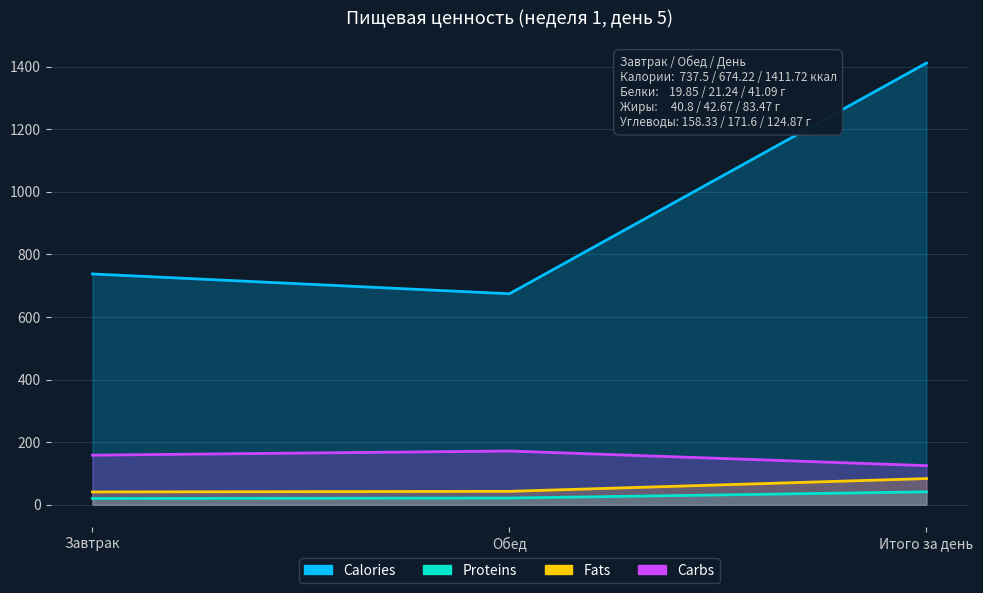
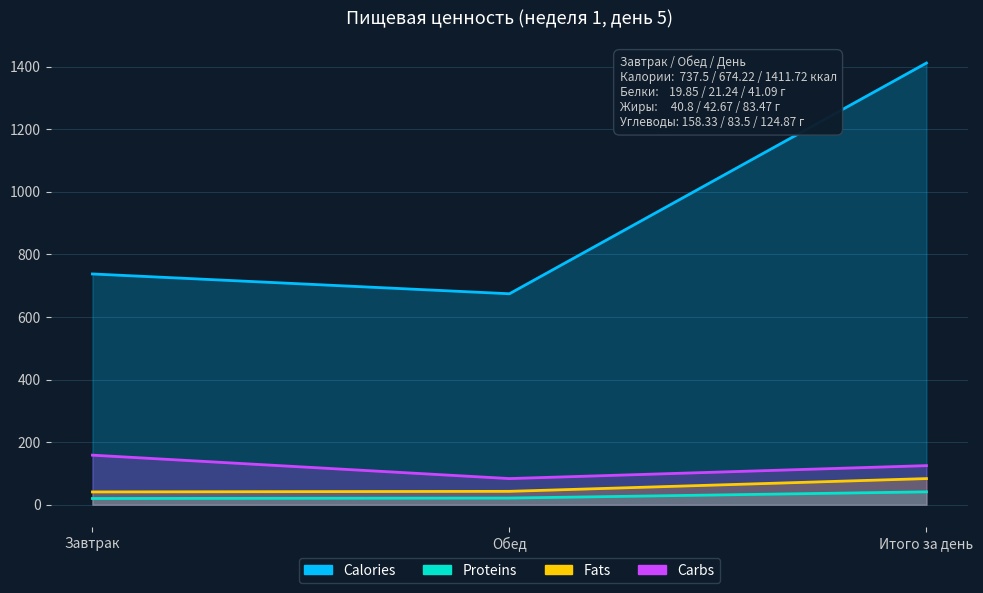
Carbs, Обед: 171.6 -> 83.5
